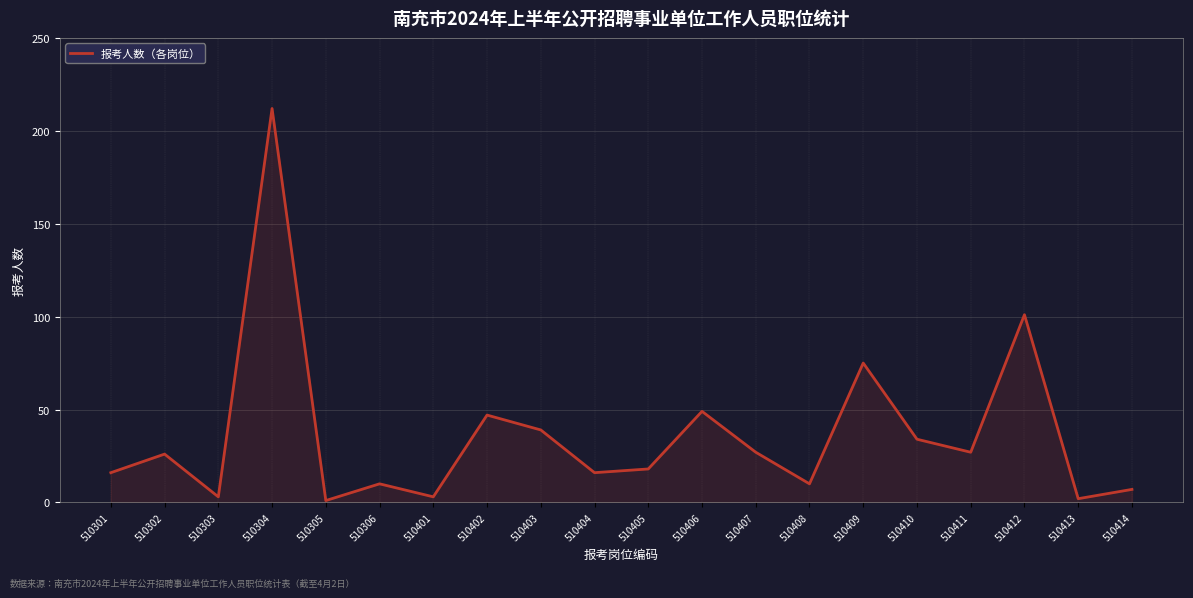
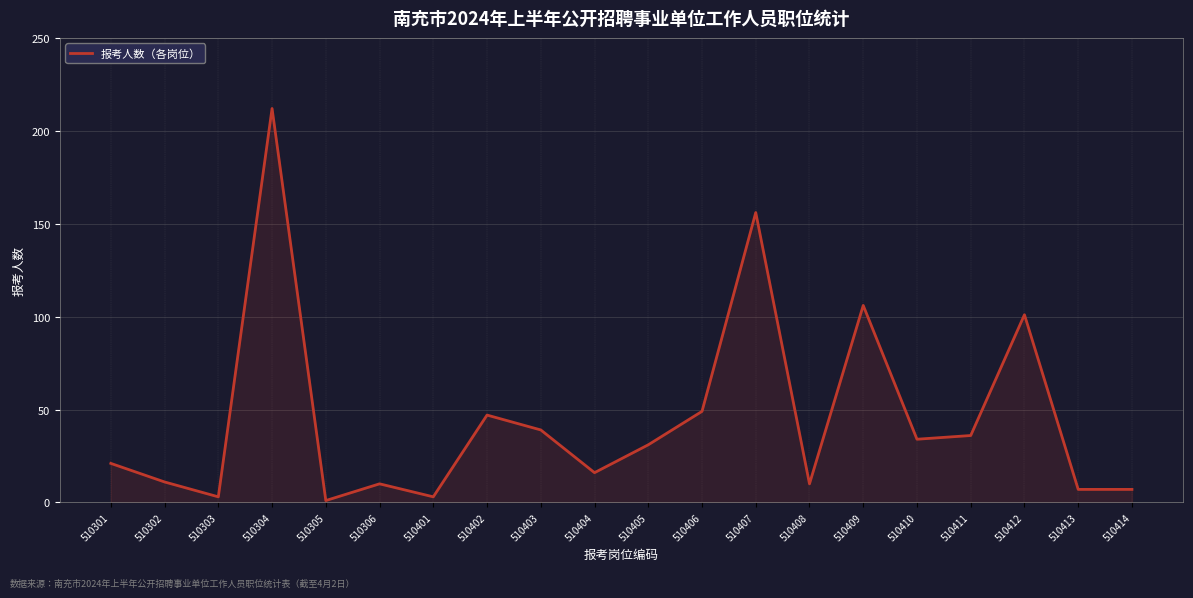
510301: 16 -> 21
510302: 26 -> 11
510405: 18 -> 31
510407: 27 -> 156
510409: 75 -> 106
510411: 27 -> 36
510413: 2 -> 7
